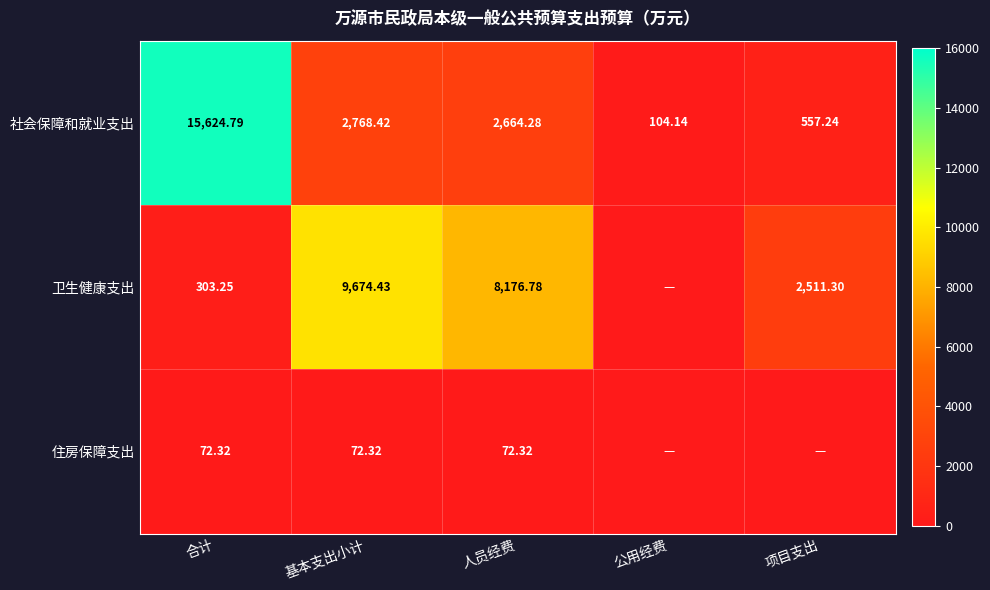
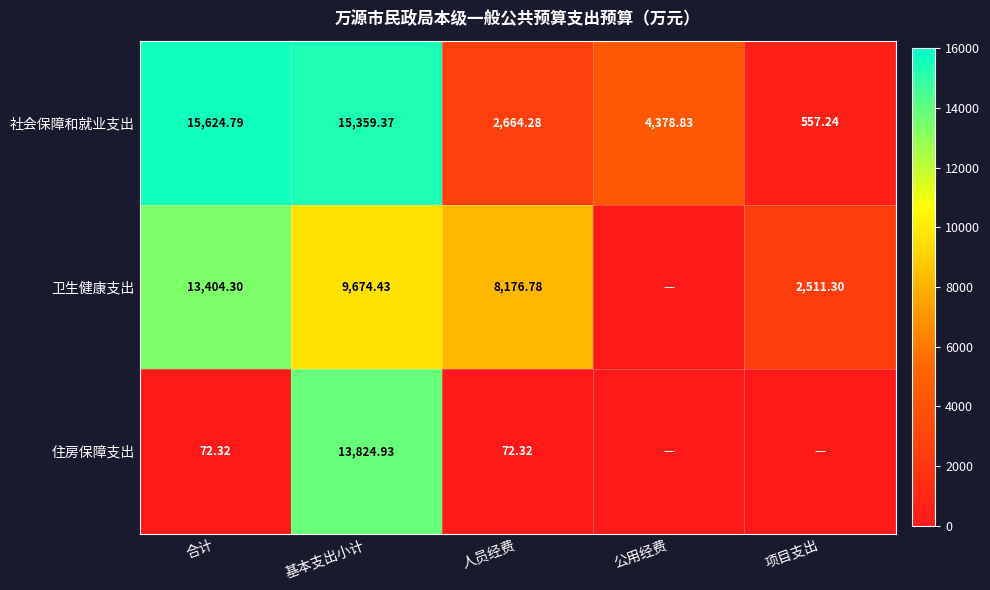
社会保障和就业支出, 基本支出小计: 2,768.42 -> 15,359.37
社会保障和就业支出, 公用经费: 104.14 -> 4,378.83
卫生健康支出, 合计: 303.25 -> 13,404.30
住房保障支出, 基本支出小计: 72.32 -> 13,824.93
